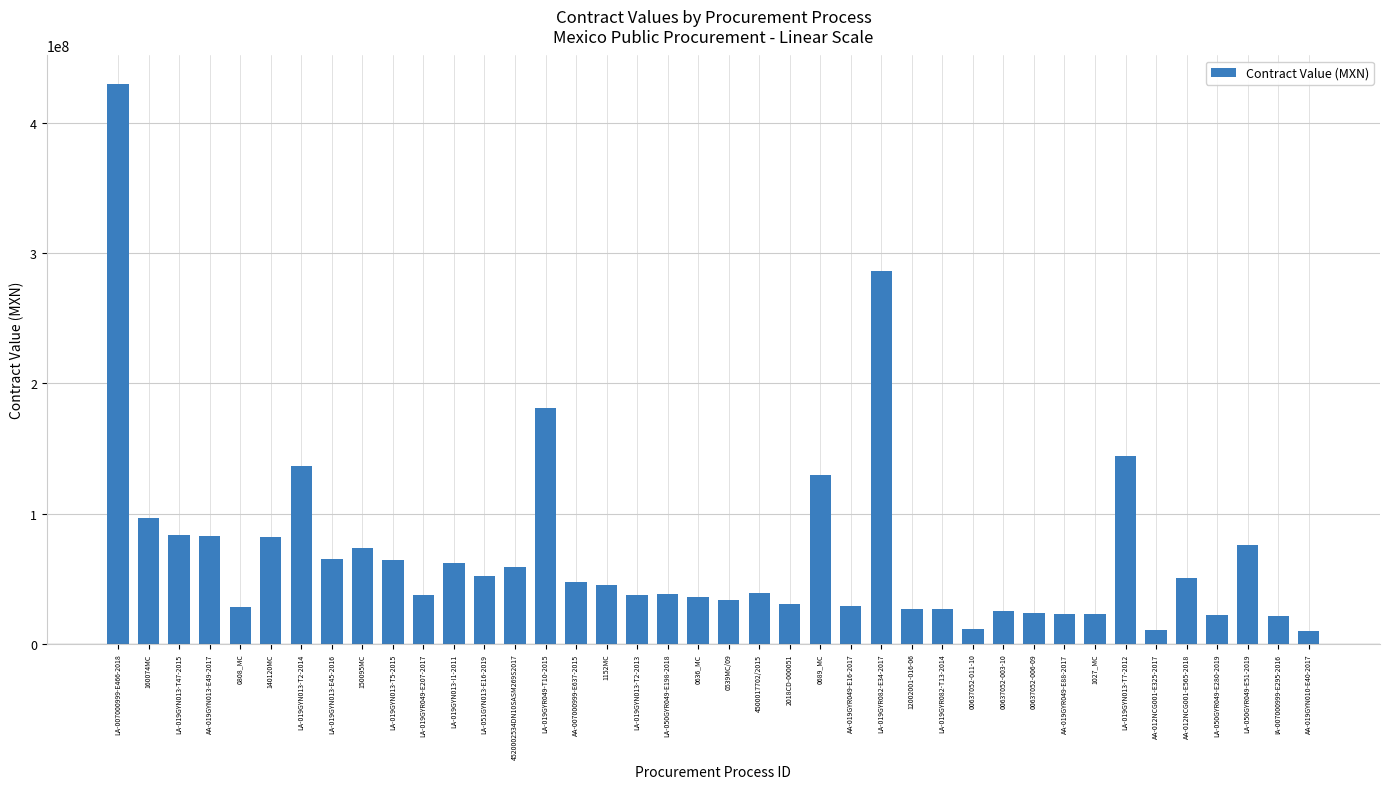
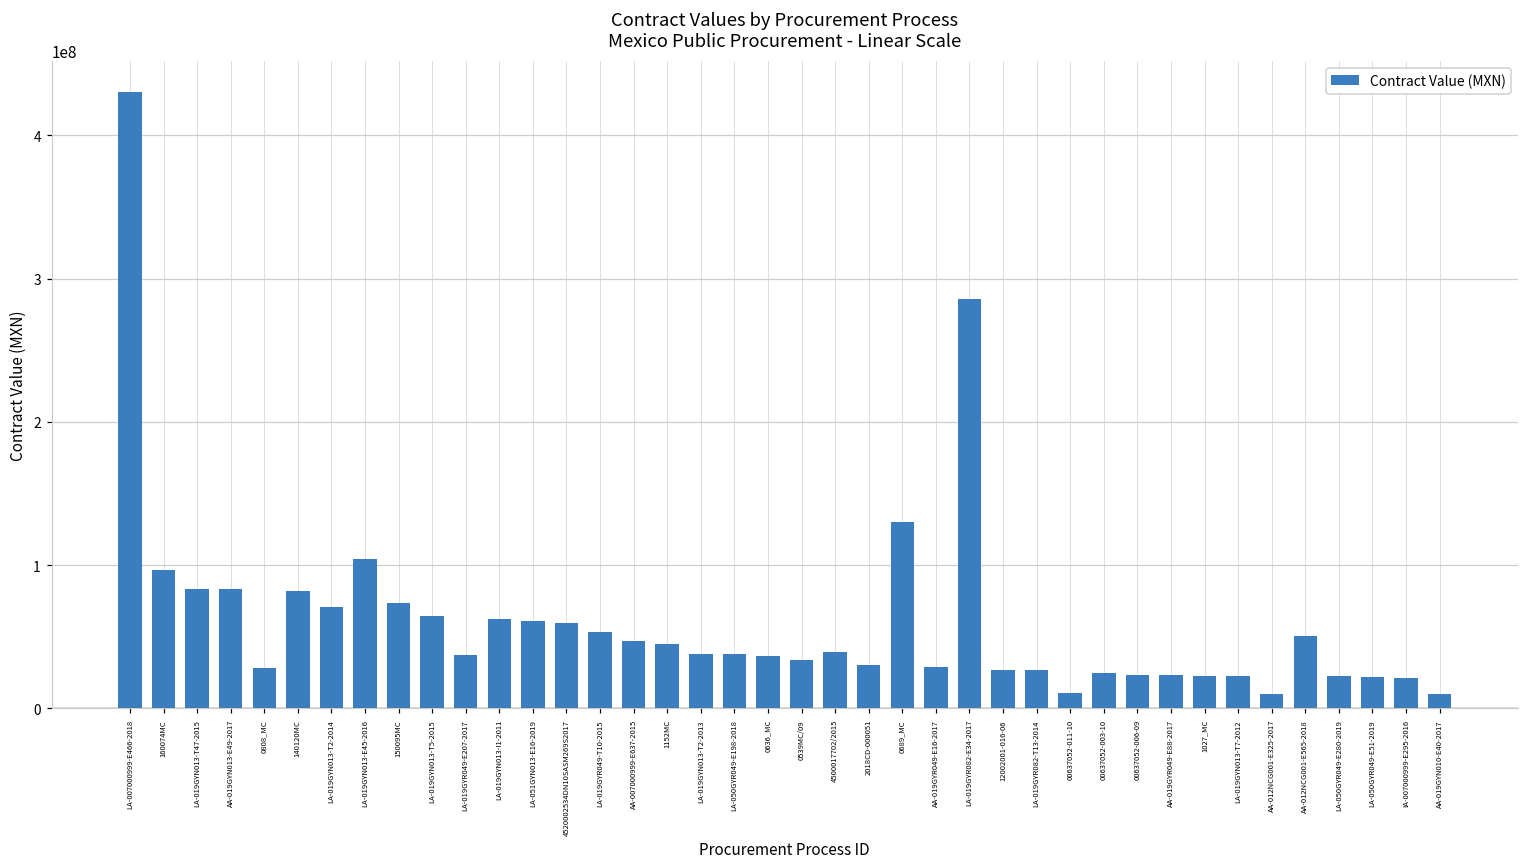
LA-019GYN013-T2-2014: 137000000 -> 71000000
LA-019GYN013-E45-2016: 65000000 -> 104000000
LA-051GYN013-E16-2019: 52000000 -> 61000000
LA-019GYR049-T10-2015: 181000000 -> 54000000
LA-019GYN013-T7-2012: 144000000 -> 23000000
LA-050GYR049-E51-2019: 76000000 -> 22000000
